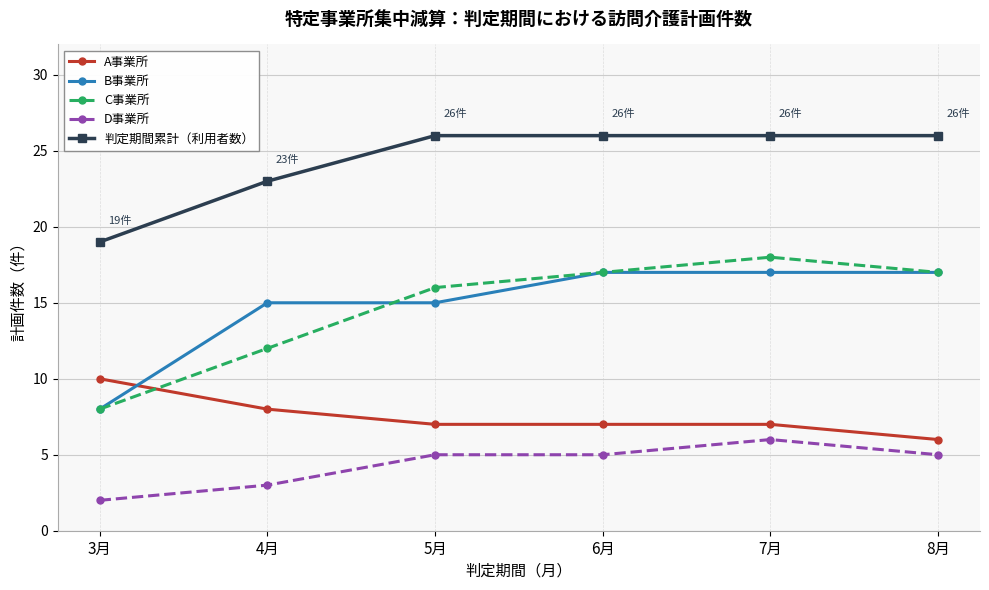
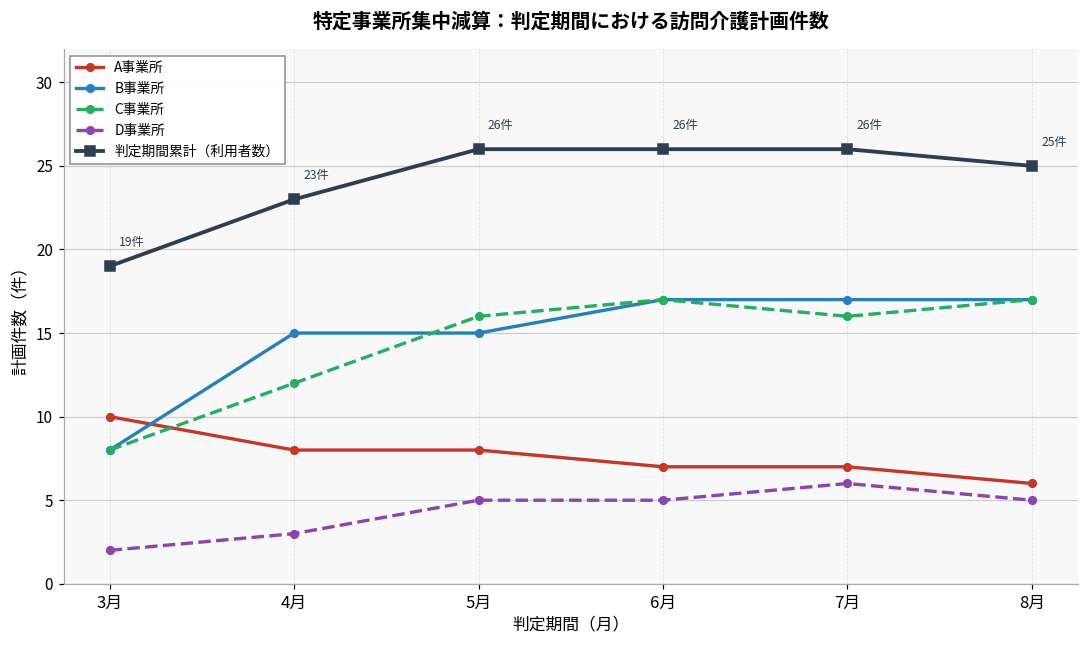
A事業所, 5月: 7 -> 8
C事業所, 7月: 18 -> 16
判定期間累計（利用者数）, 8月: 26件 -> 25件
